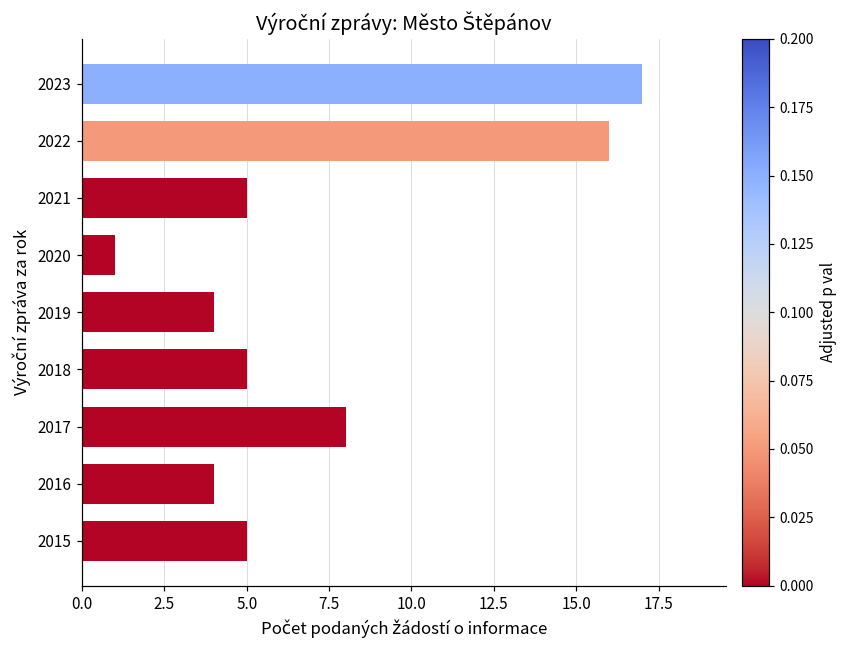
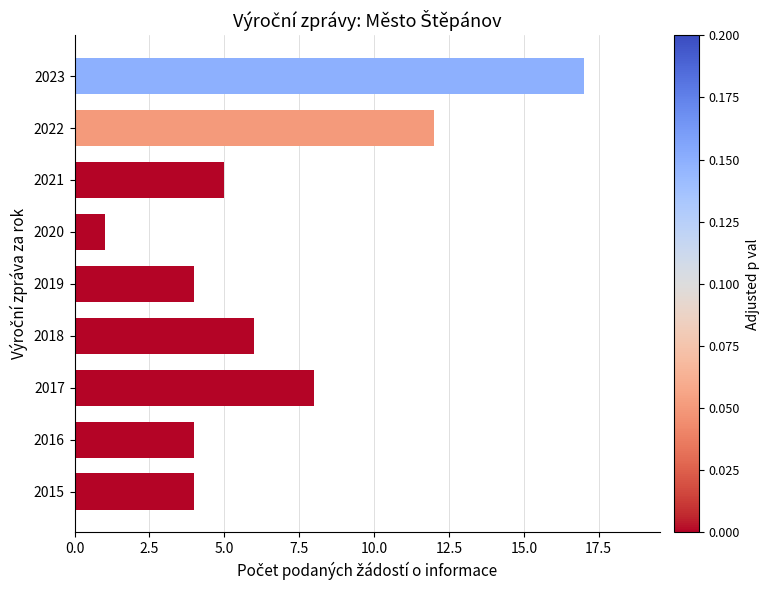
2022: 16 -> 12
2018: 5 -> 6
2015: 5 -> 4
